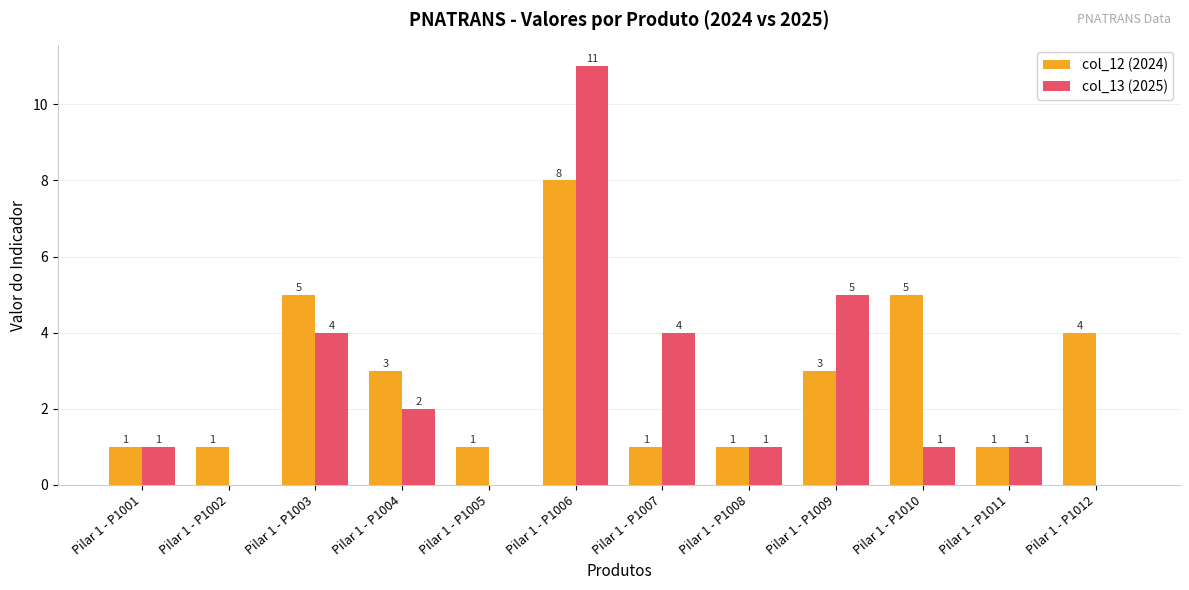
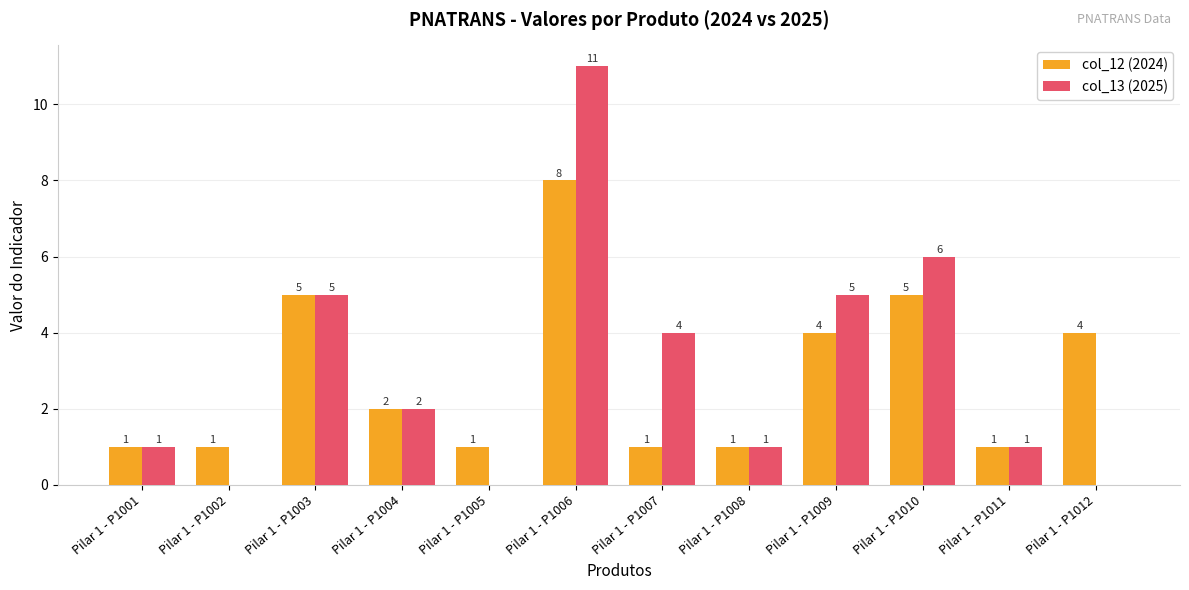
col_13 (2025), Pilar 1 - P1003: 4 -> 5
col_12 (2024), Pilar 1 - P1004: 3 -> 2
col_12 (2024), Pilar 1 - P1009: 3 -> 4
col_13 (2025), Pilar 1 - P1010: 1 -> 6
